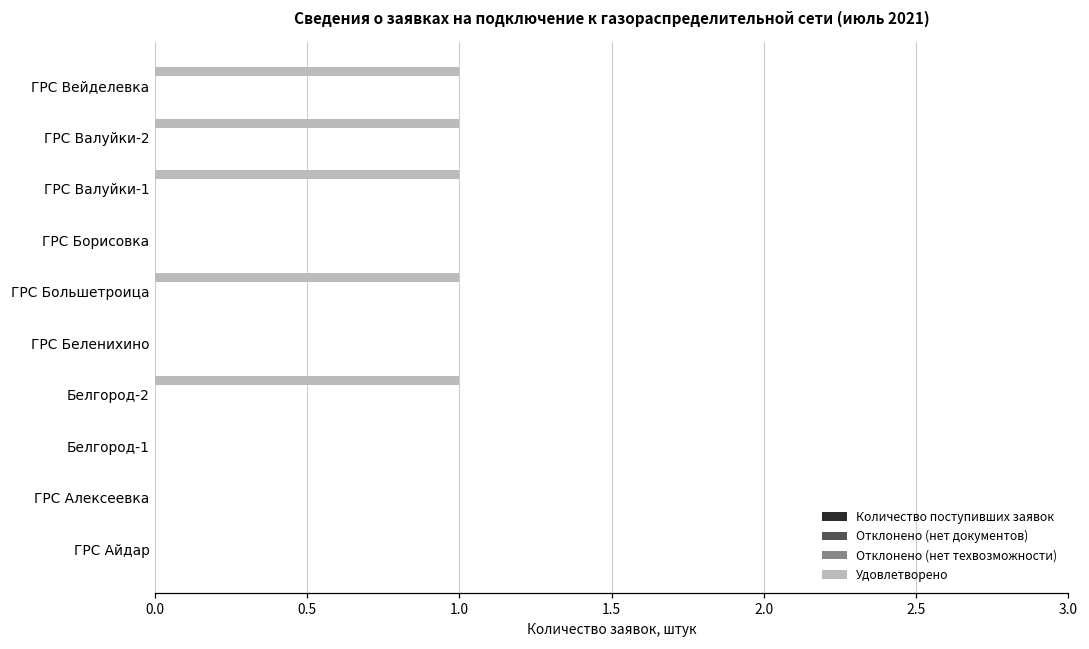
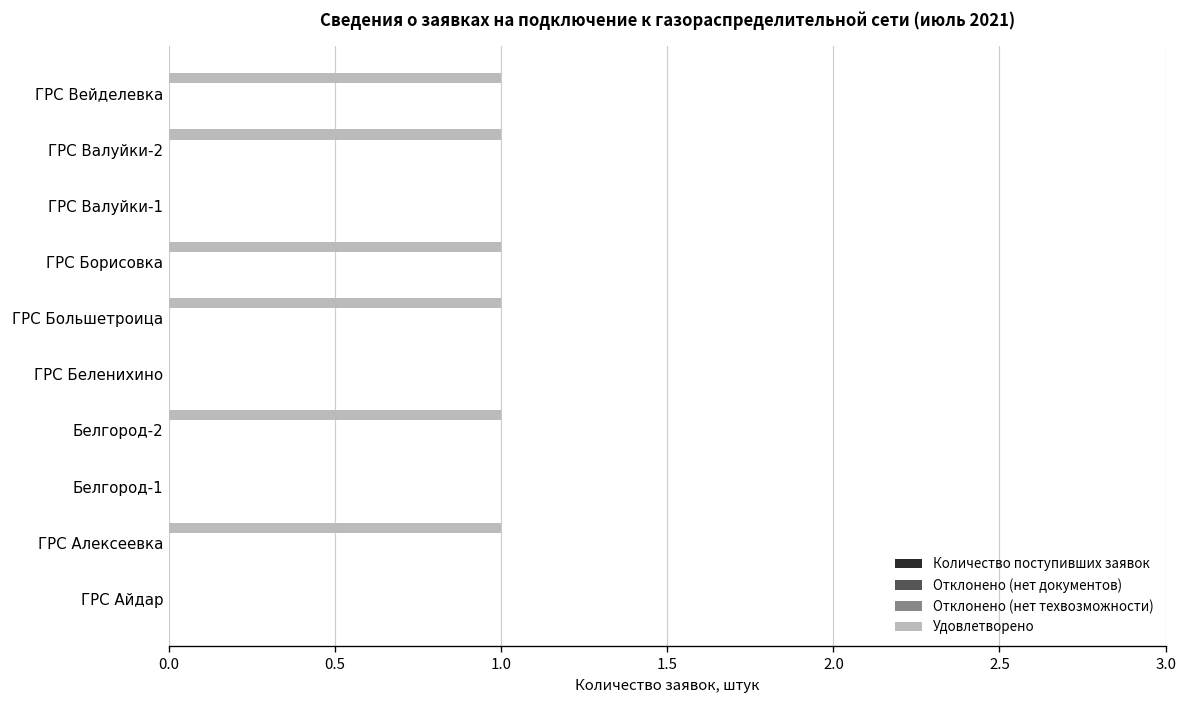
Удовлетворено, ГРС Валуйки-1: 1 -> 0
Удовлетворено, ГРС Борисовка: 0 -> 1
Удовлетворено, ГРС Алексеевка: 0 -> 1
